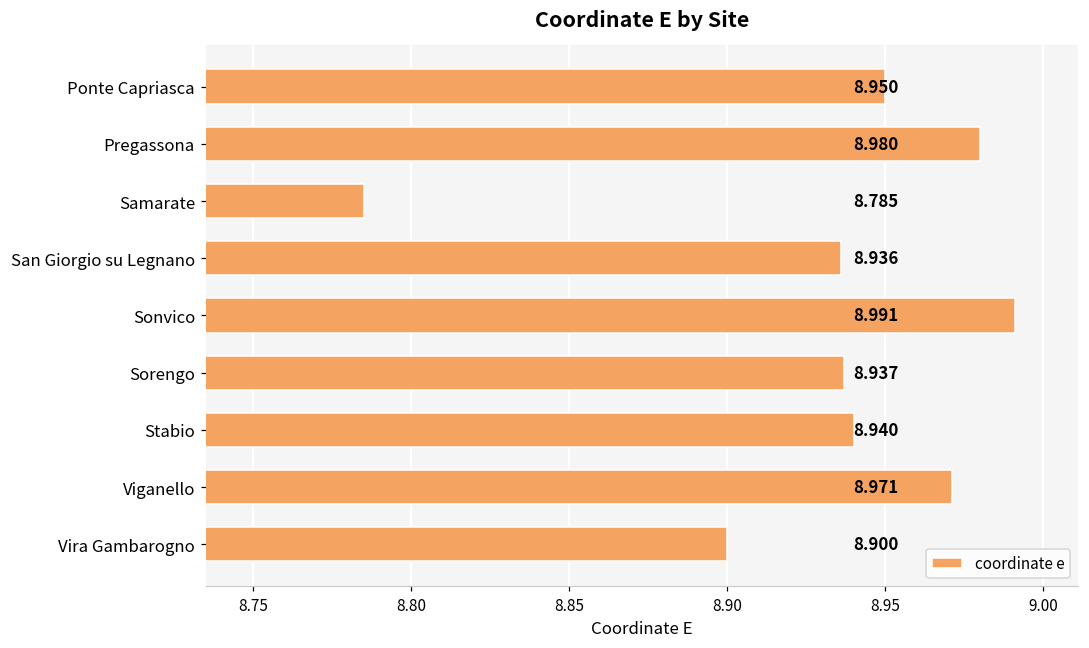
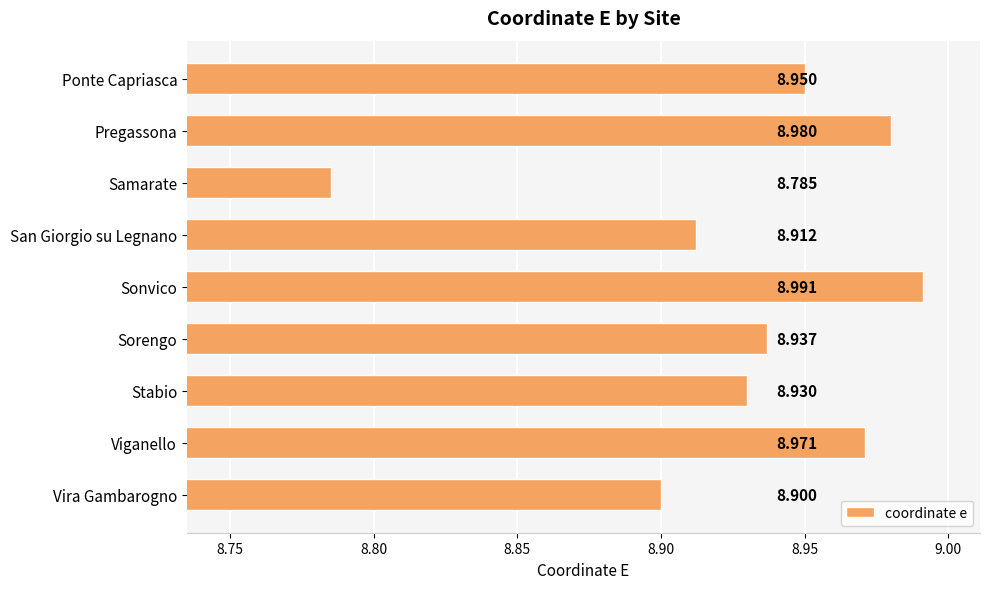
San Giorgio su Legnano: 8.936 -> 8.912
Stabio: 8.940 -> 8.930
